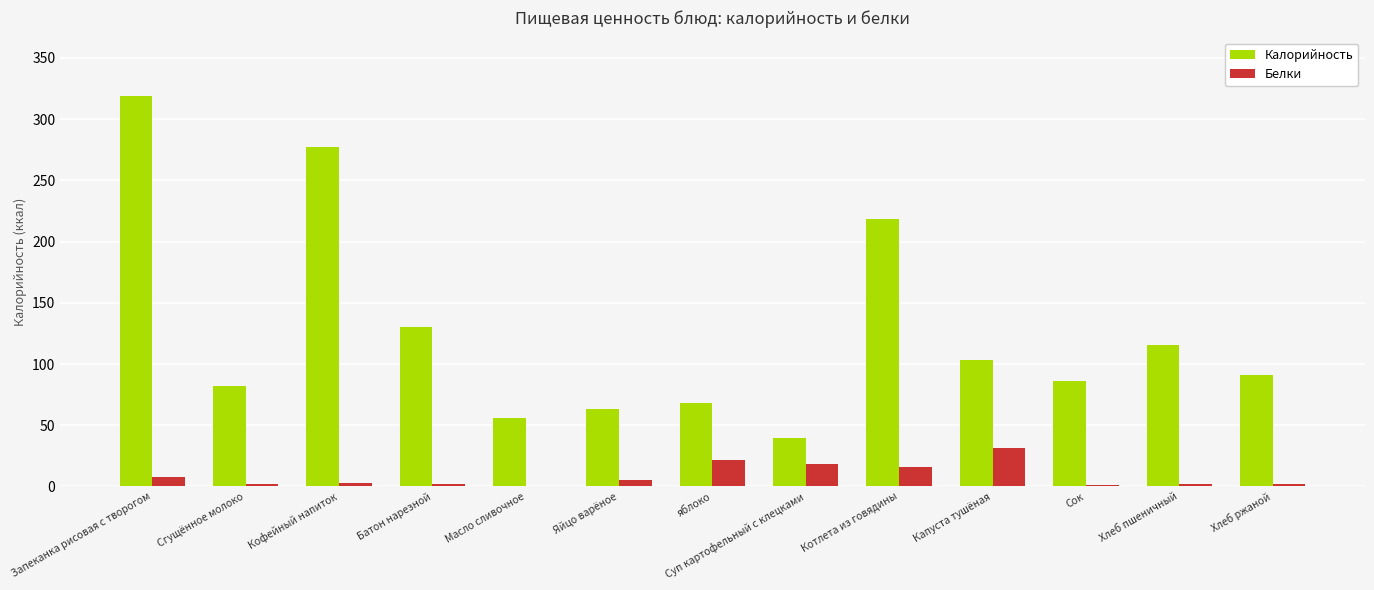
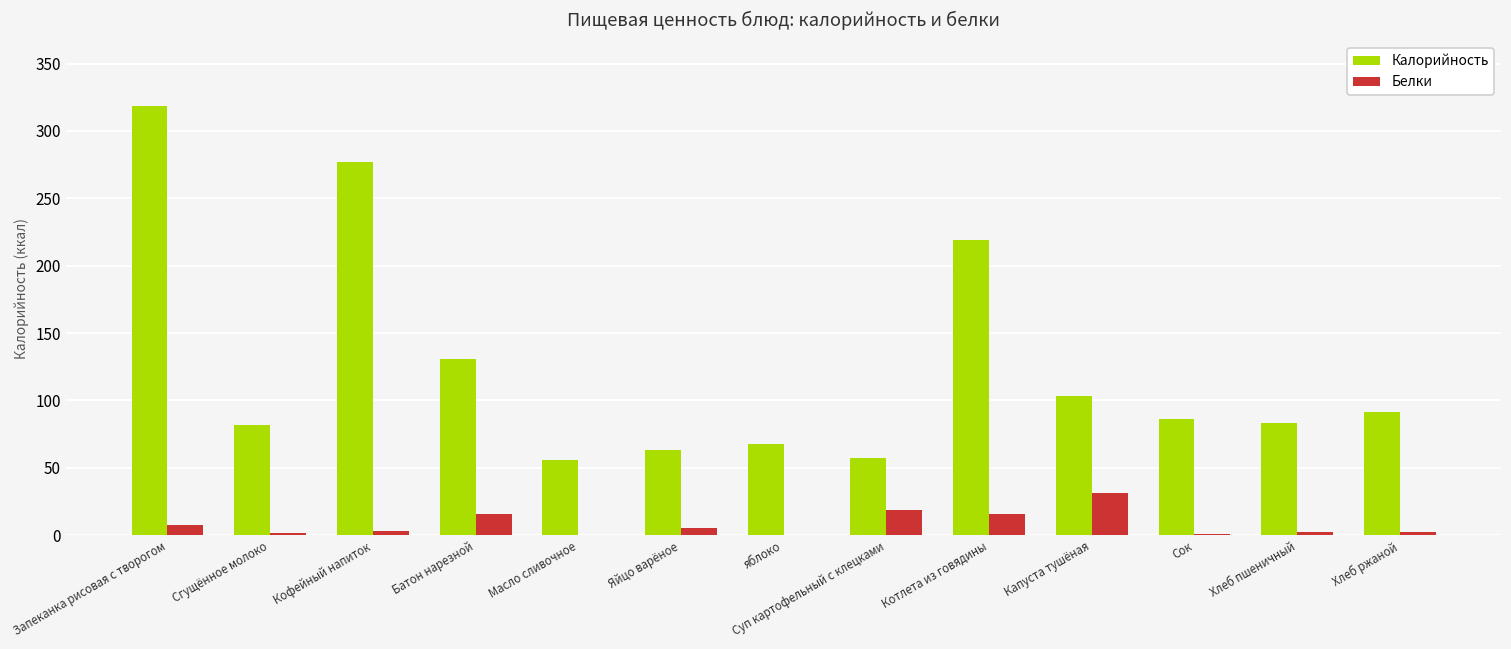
Белки, Батон нарезной: 2 -> 16
Белки, яблоко: 21 -> 0
Калорийность, Суп картофельный с клецками: 39 -> 58
Калорийность, Хлеб пшеничный: 115 -> 84
